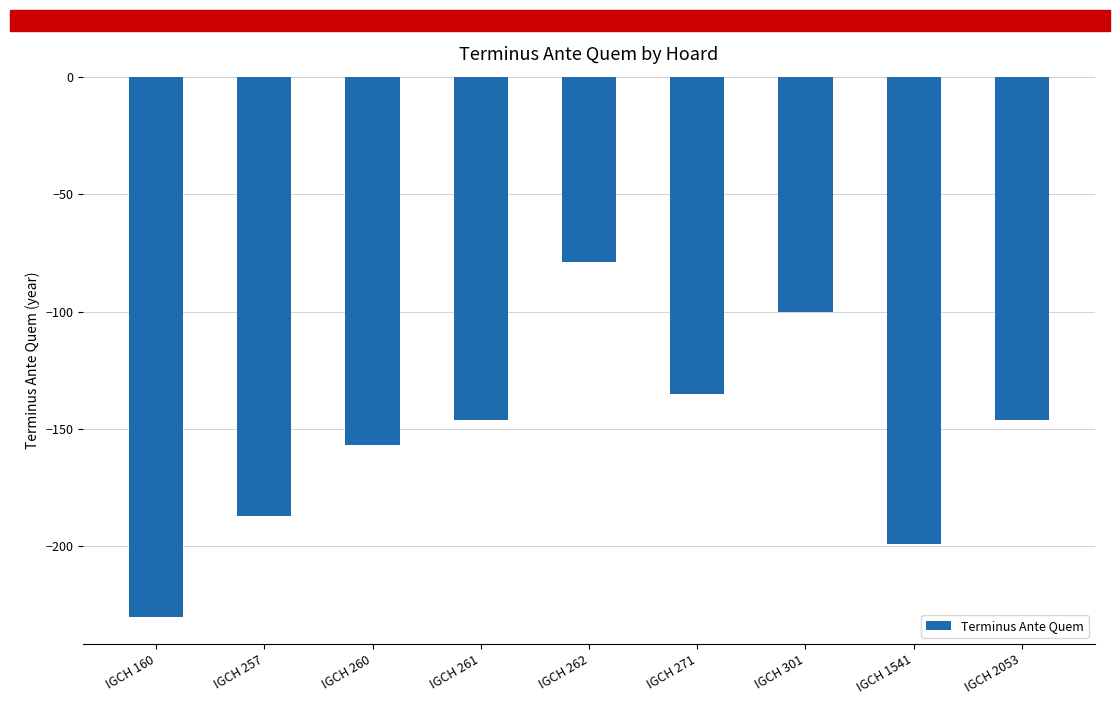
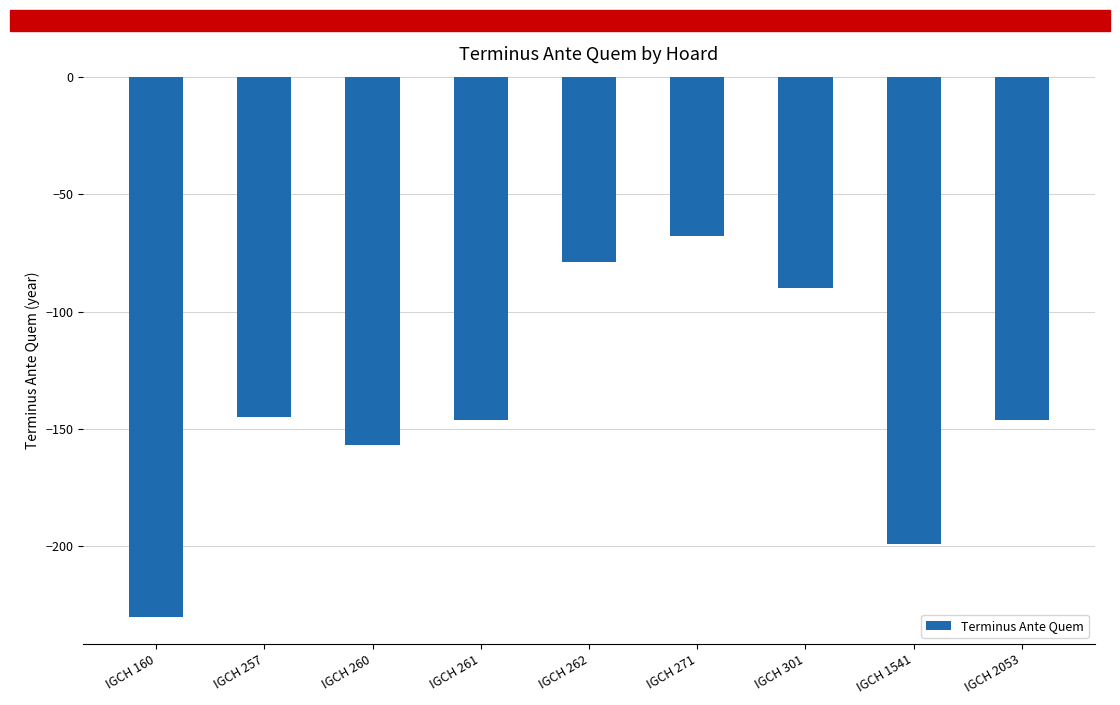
IGCH 257: -187 -> -145
IGCH 271: -135 -> -68
IGCH 301: -100 -> -90
